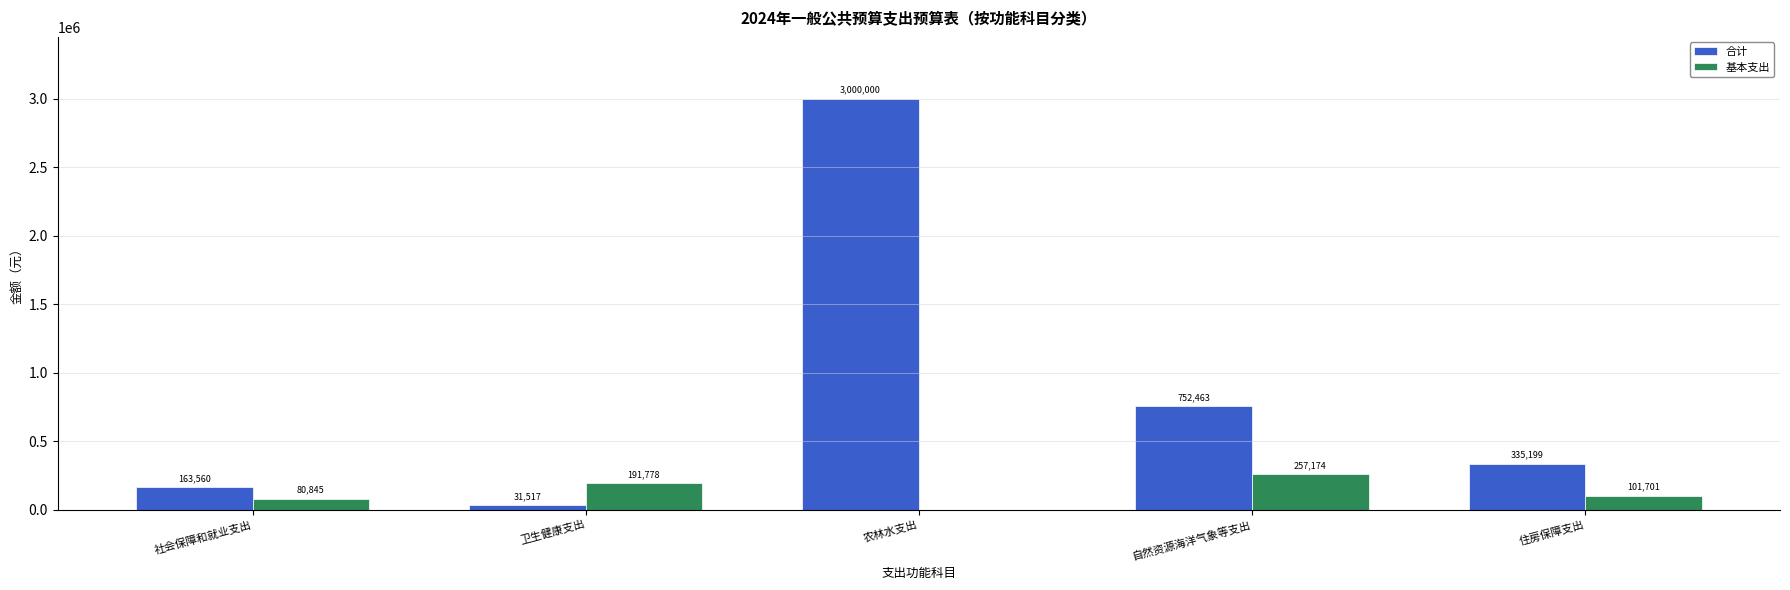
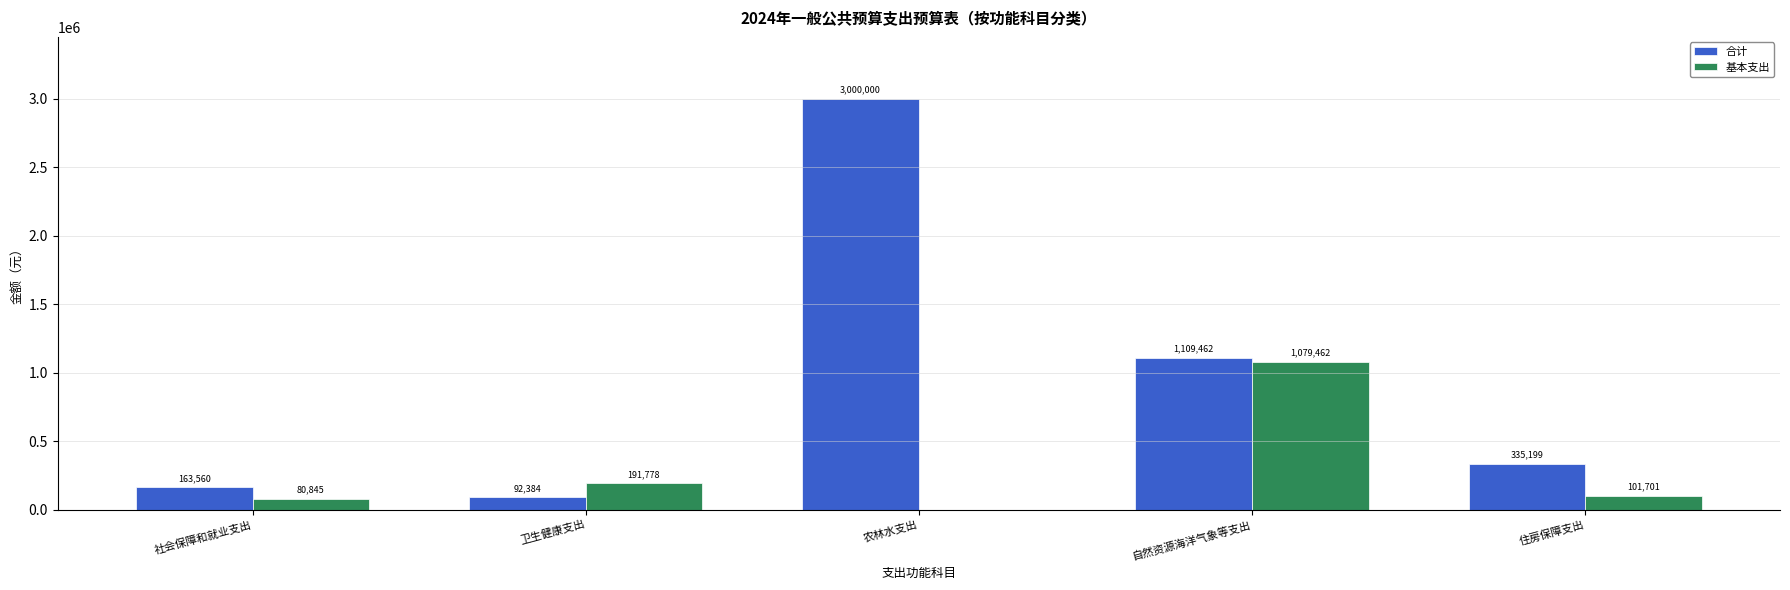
合计, 卫生健康支出: 31,517 -> 92,384
合计, 自然资源海洋气象等支出: 752,463 -> 1,109,462
基本支出, 自然资源海洋气象等支出: 257,174 -> 1,079,462
